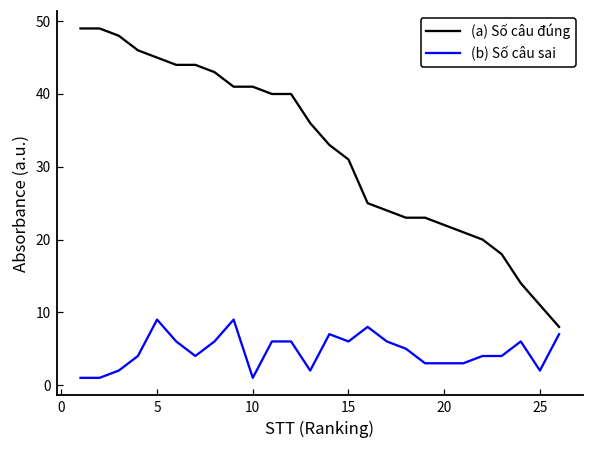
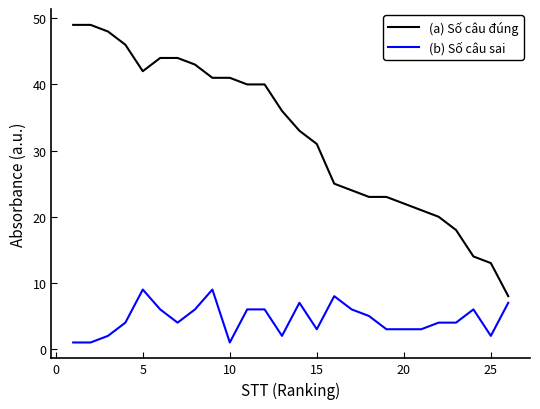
(a) Số câu đúng, 5: 45 -> 42
(b) Số câu sai, 15: 6 -> 3
(a) Số câu đúng, 25: 11 -> 13
